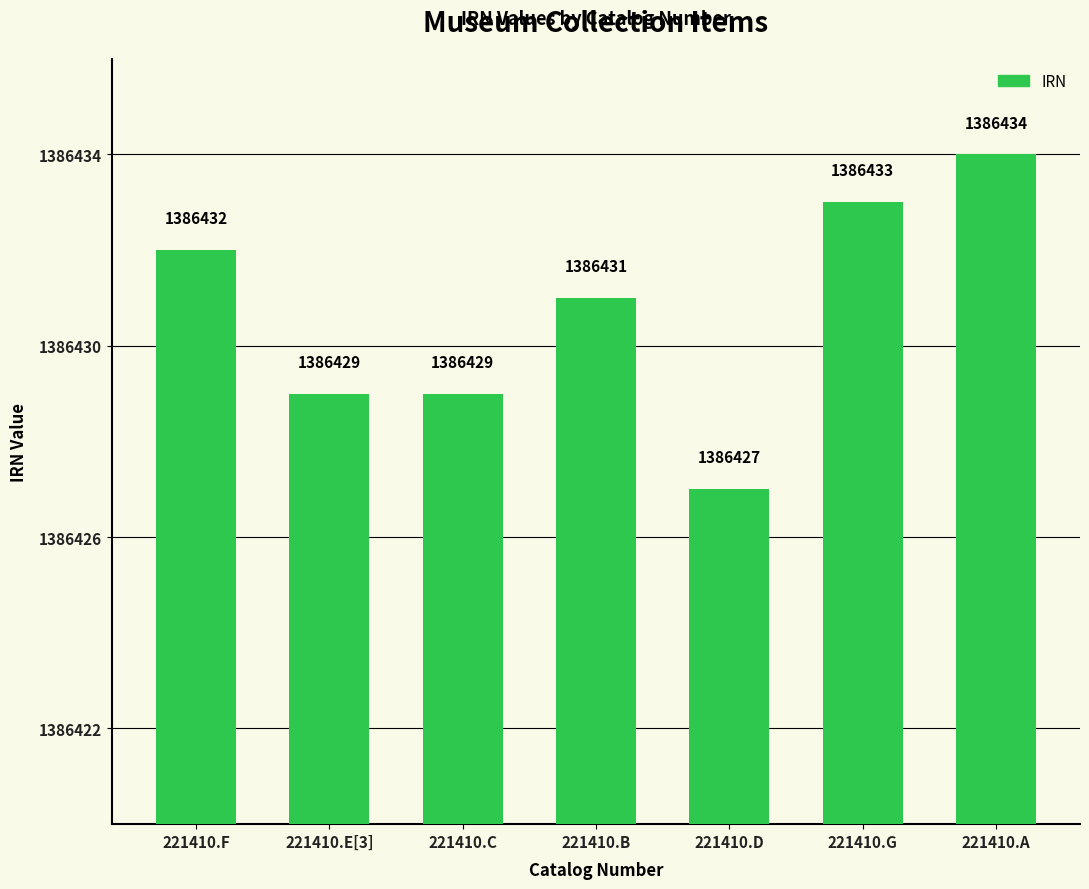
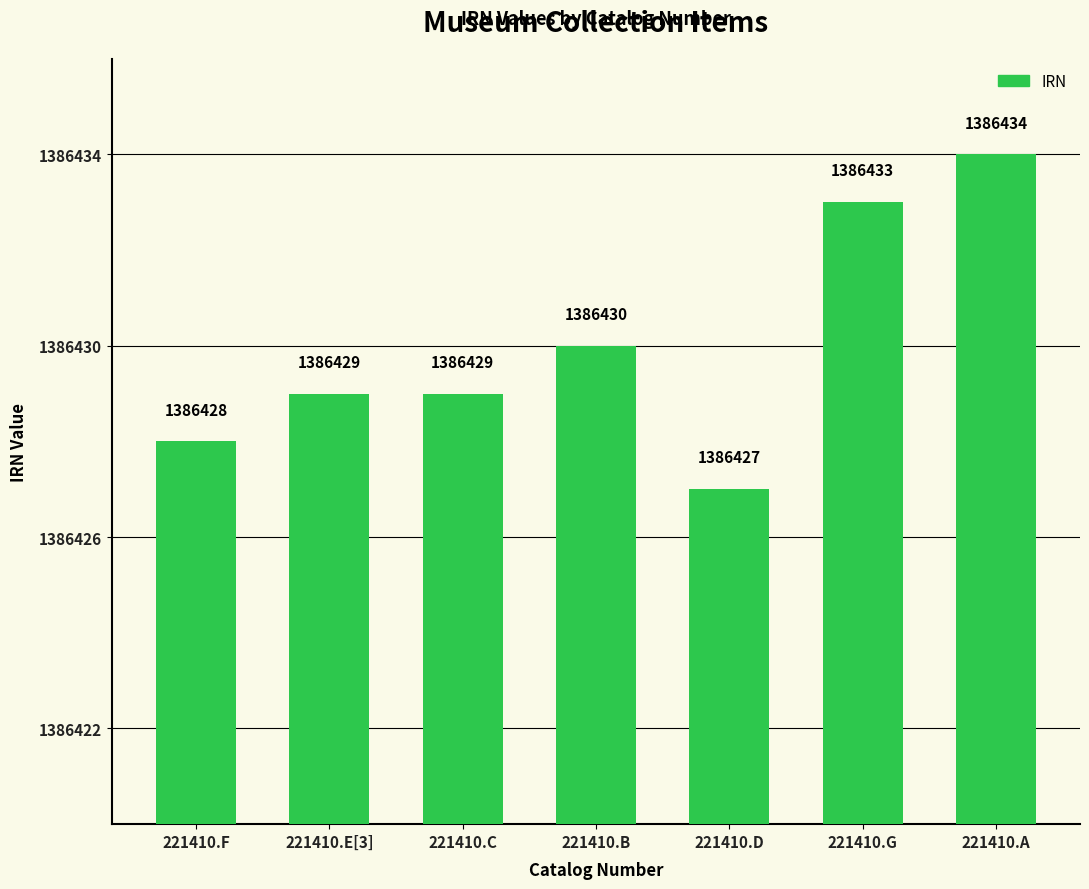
221410.F: 1386432 -> 1386428
221410.B: 1386431 -> 1386430
